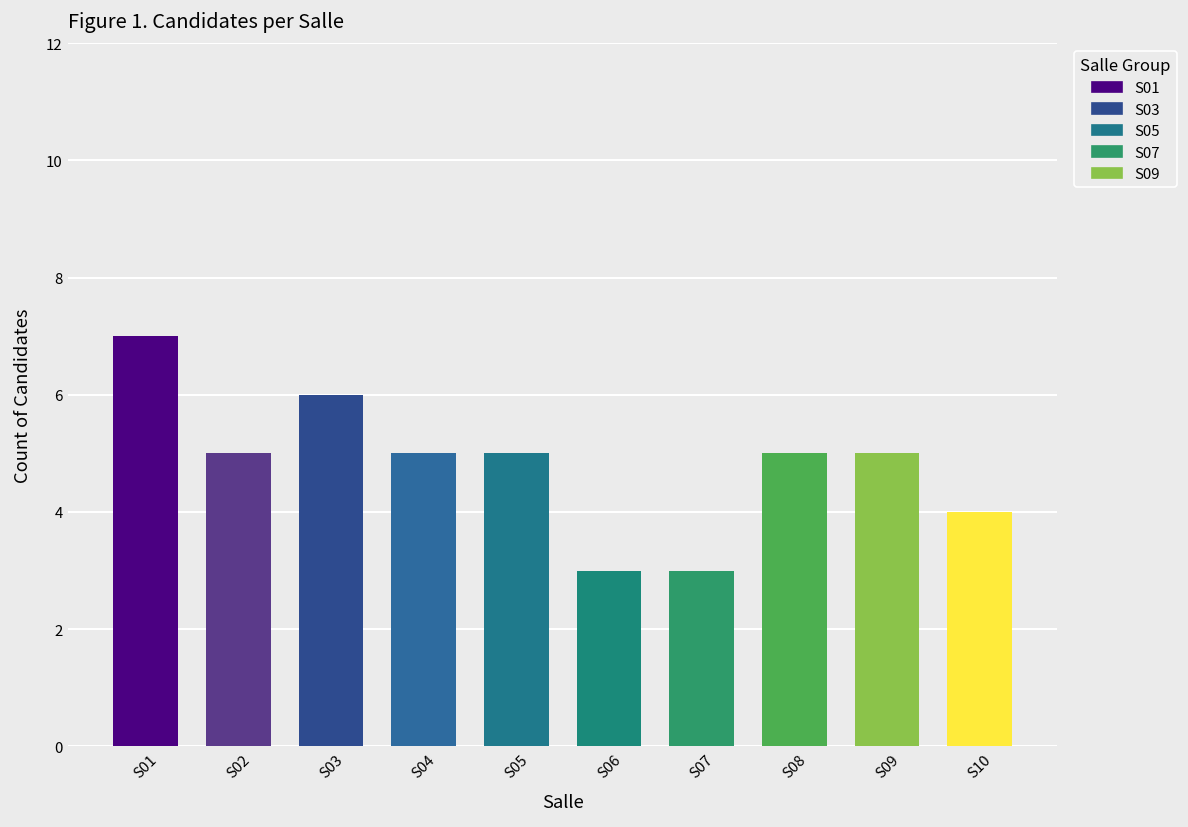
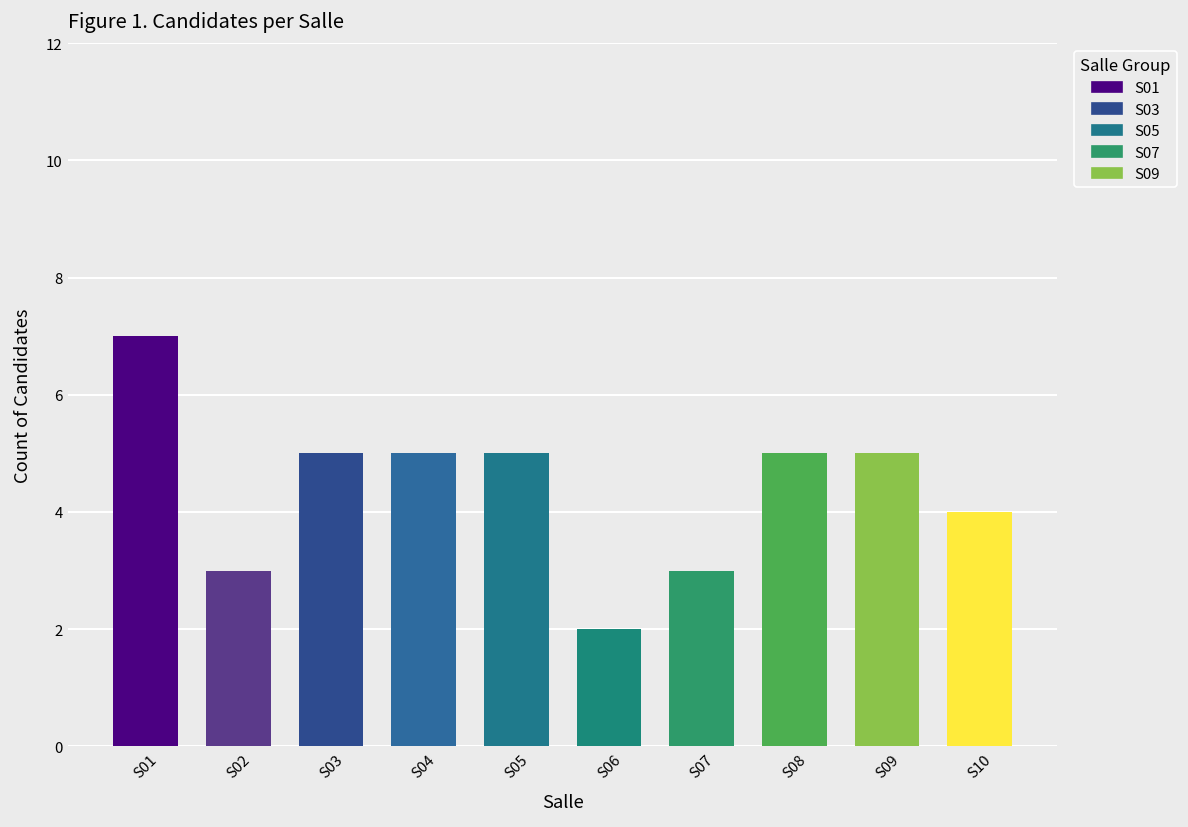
S02: 5 -> 3
S03: 6 -> 5
S06: 3 -> 2
